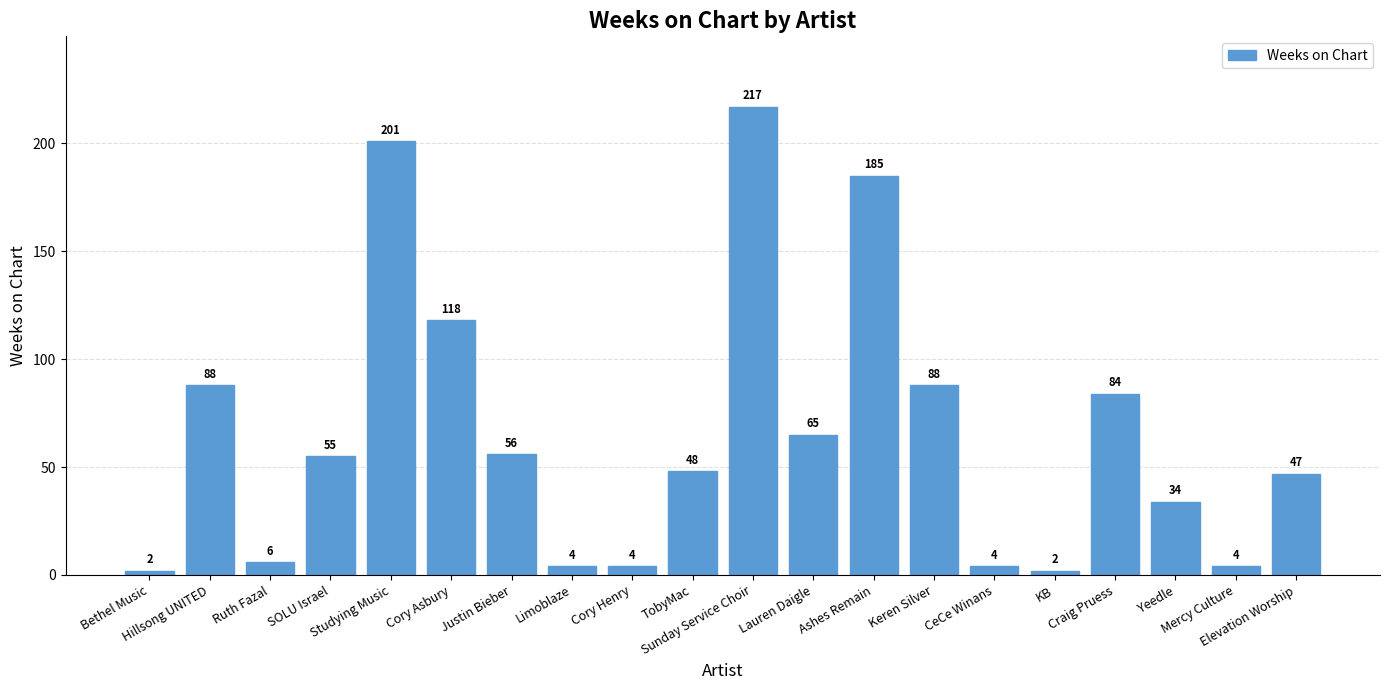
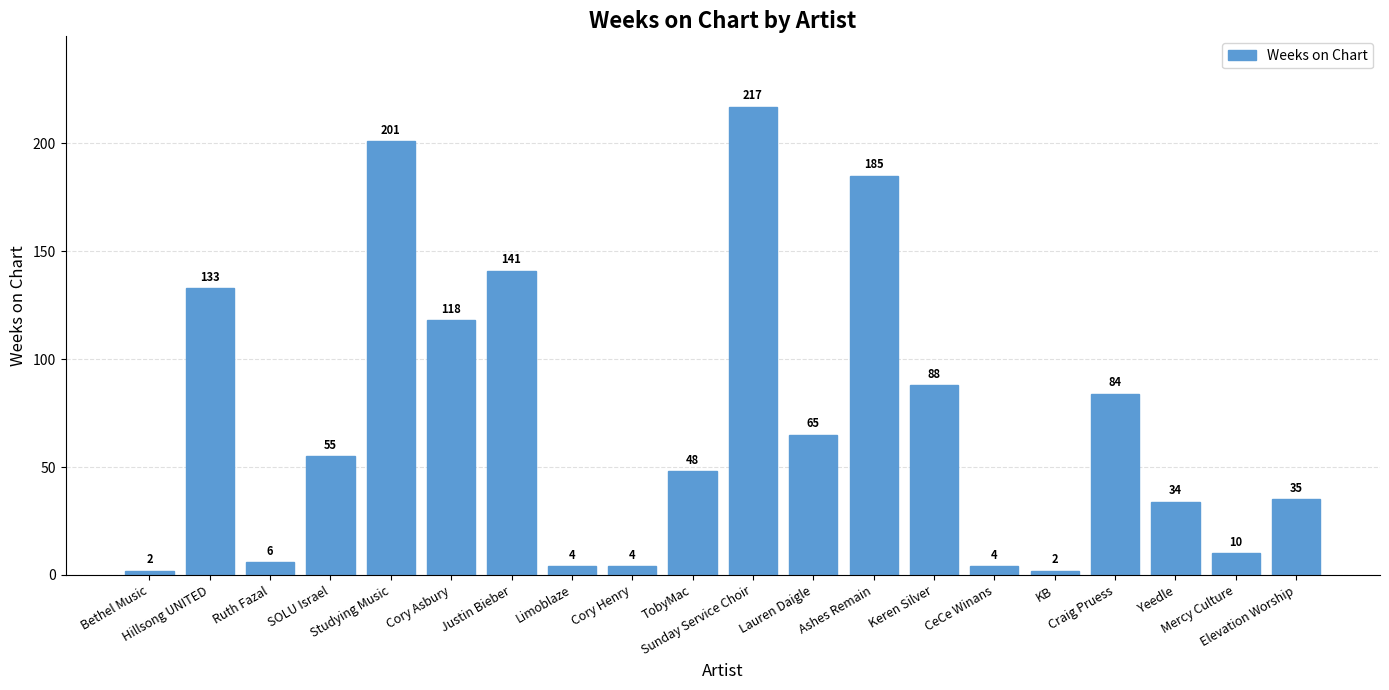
Hillsong UNITED: 88 -> 133
Justin Bieber: 56 -> 141
Mercy Culture: 4 -> 10
Elevation Worship: 47 -> 35
